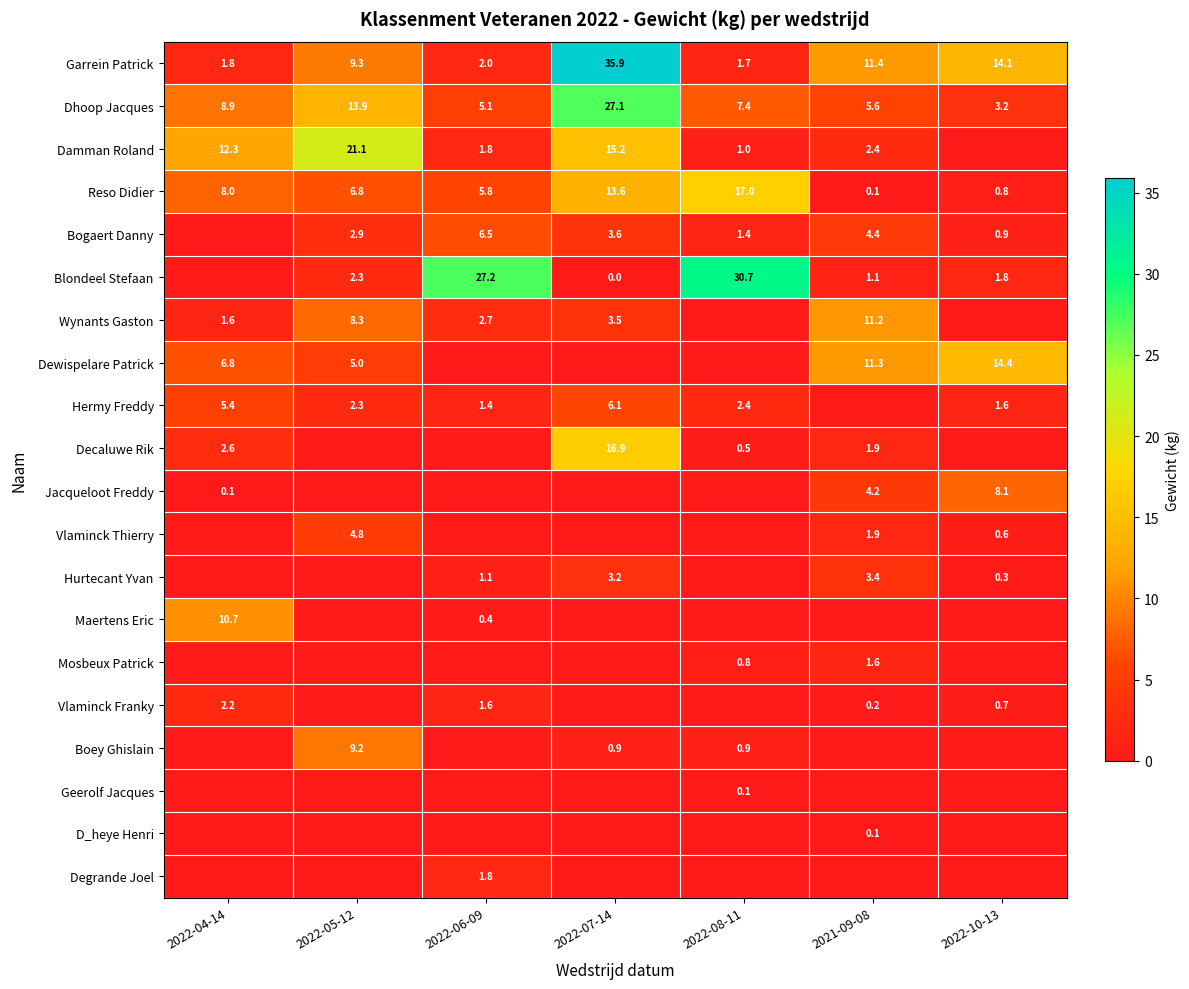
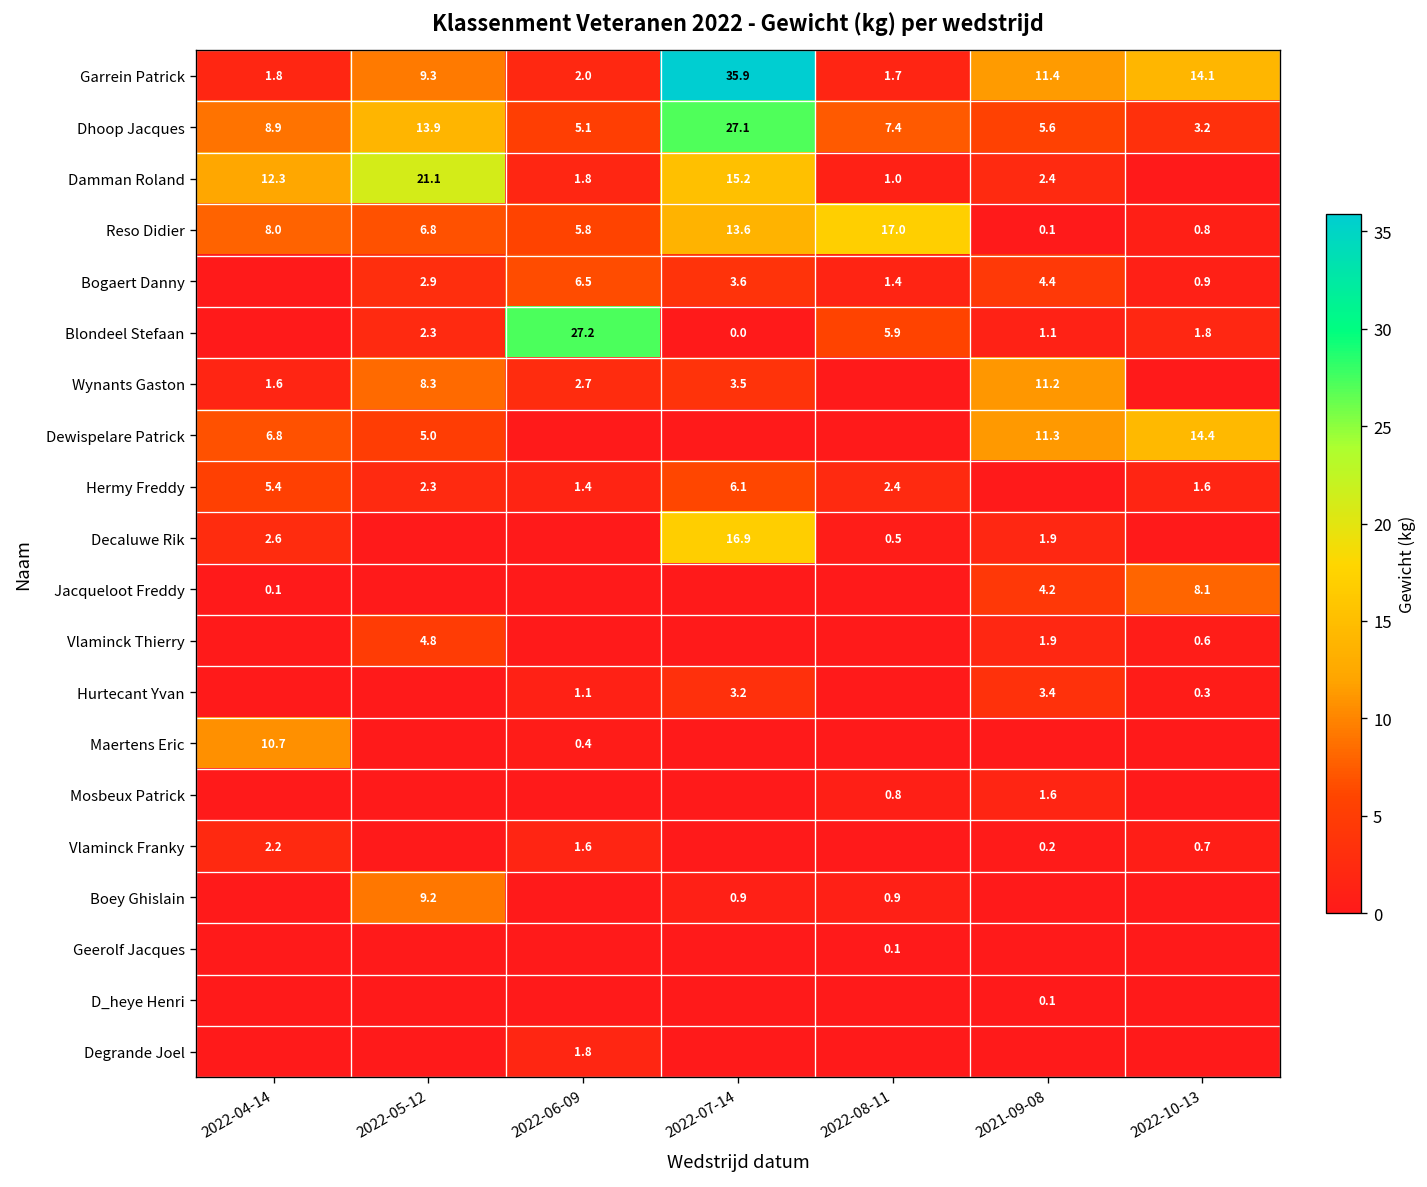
Blondeel Stefaan, 2022-08-11: 30.7 -> 5.9
